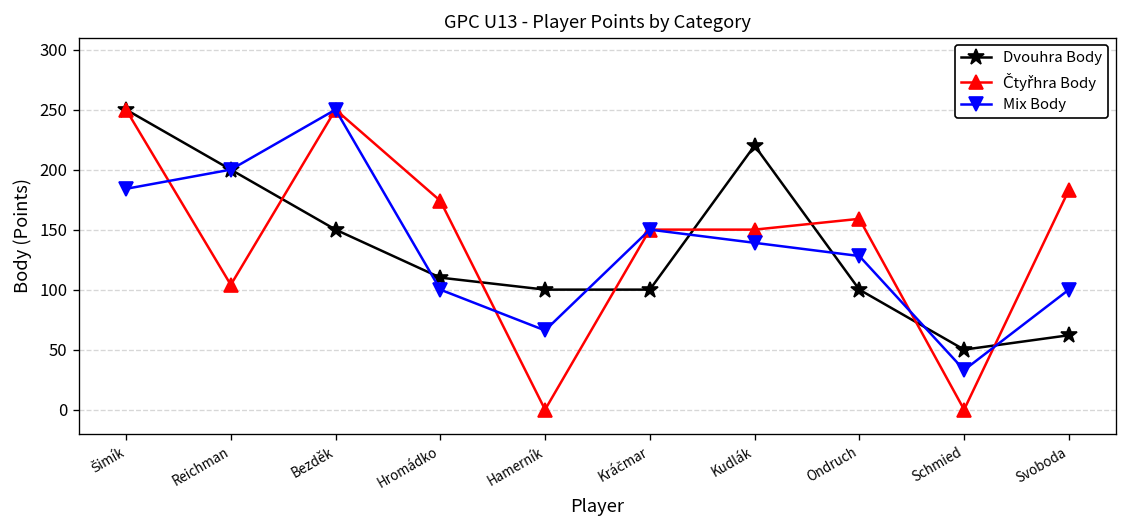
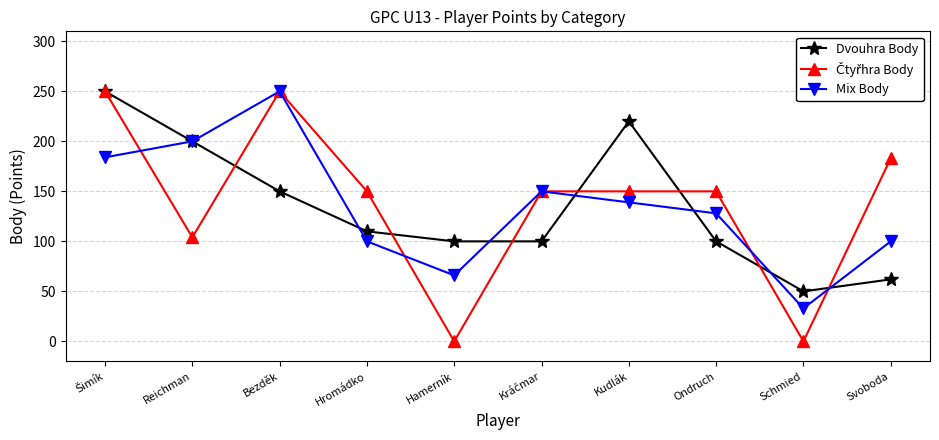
Čtyřhra Body, Hromádko: 174 -> 150
Čtyřhra Body, Ondruch: 159 -> 150
